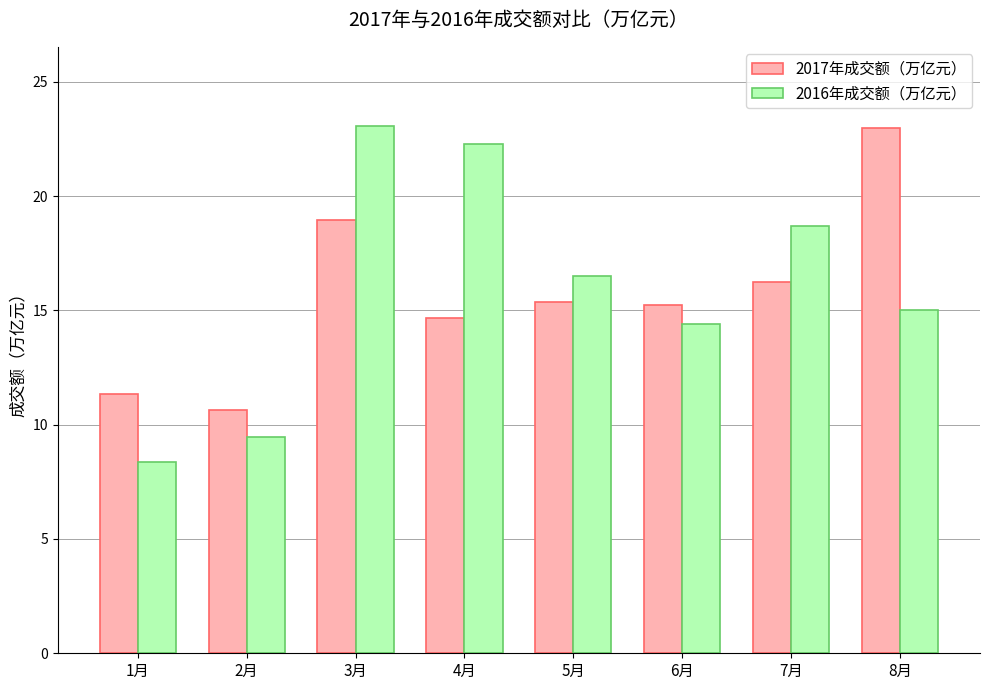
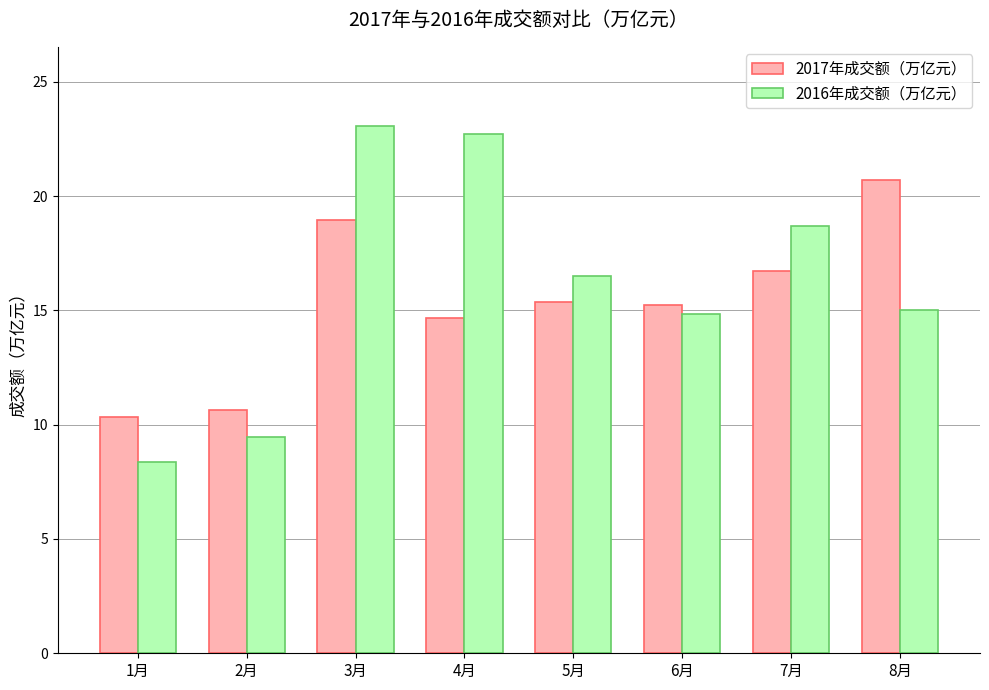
2017年成交额（万亿元）, 1月: 11.3 -> 10.3
2016年成交额（万亿元）, 4月: 22.3 -> 22.7
2016年成交额（万亿元）, 6月: 14.4 -> 14.8
2017年成交额（万亿元）, 7月: 16.2 -> 16.7
2017年成交额（万亿元）, 8月: 23.0 -> 20.7
